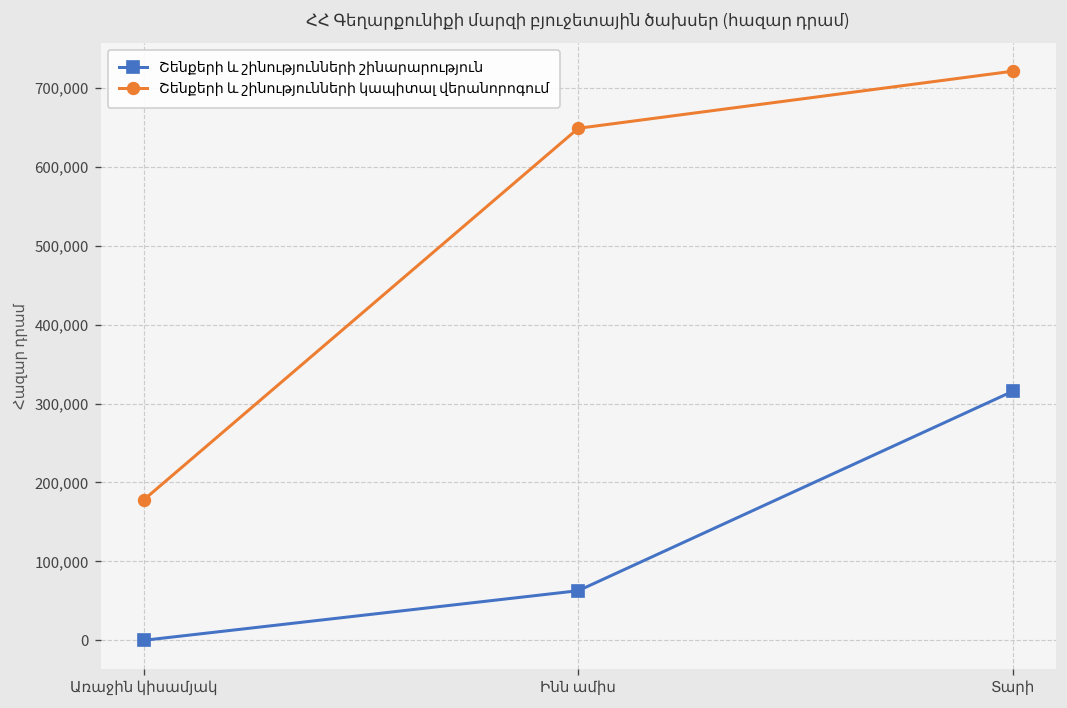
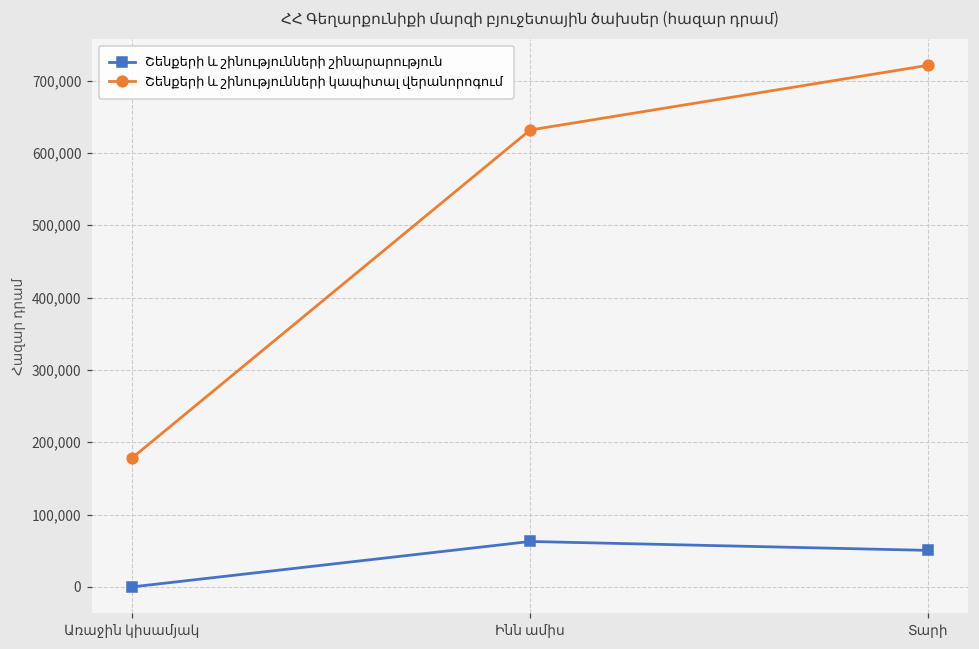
Շենքերի և շինությունների կապիտալ վերանորոգում, Ինն ամիս: 650,000 -> 630,000
Շենքերի և շինությունների շինարարություն, Տարի: 320,000 -> 50,000
